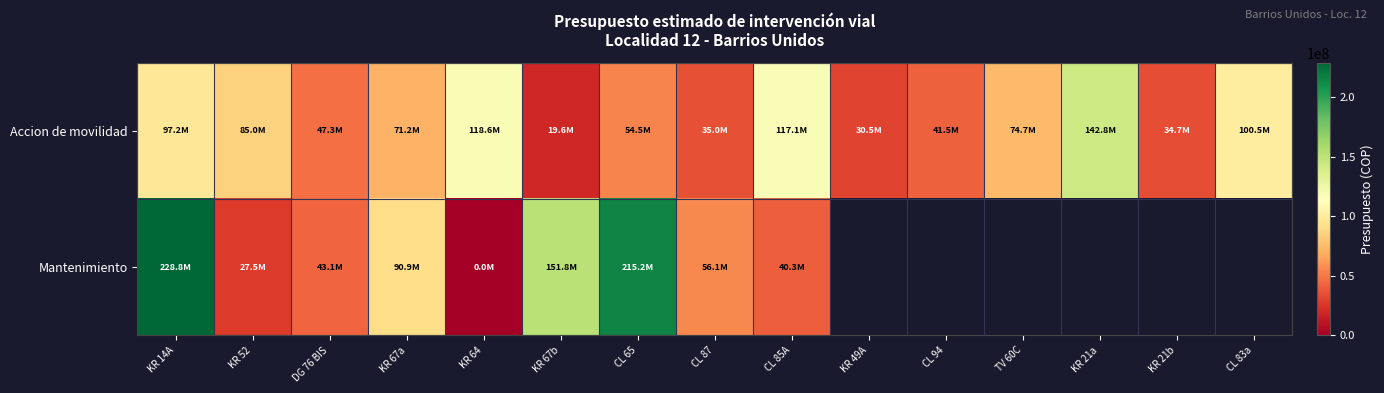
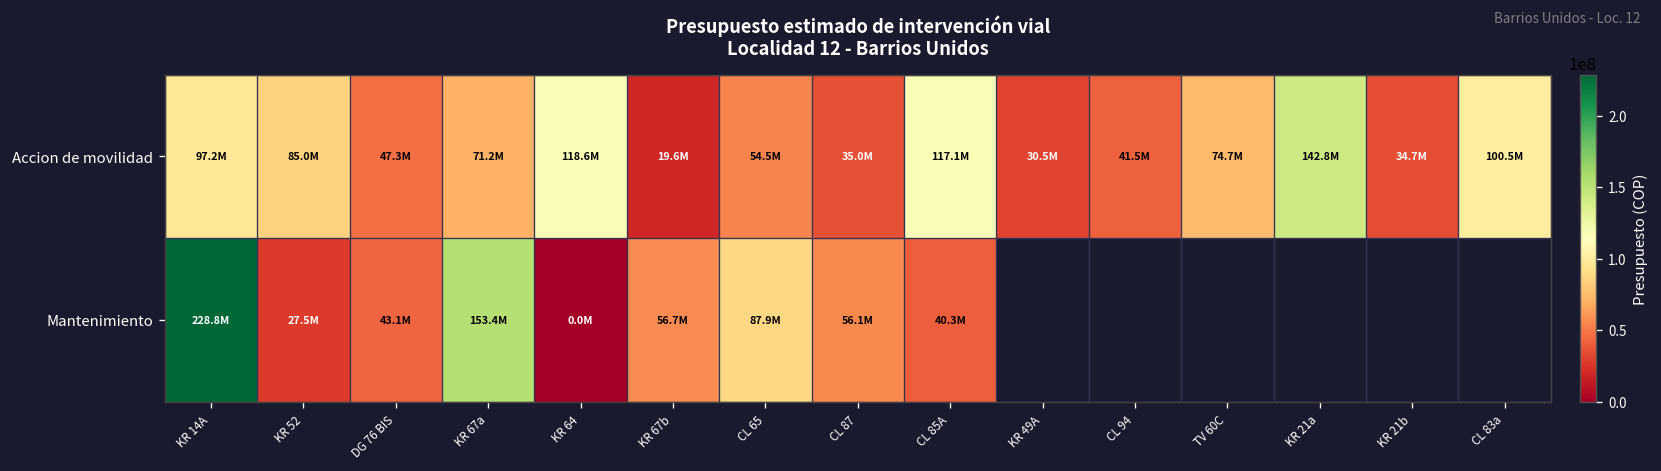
Mantenimiento, KR 67a: 90.9M -> 153.4M
Mantenimiento, KR 67b: 151.8M -> 56.7M
Mantenimiento, CL 65: 215.2M -> 87.9M
